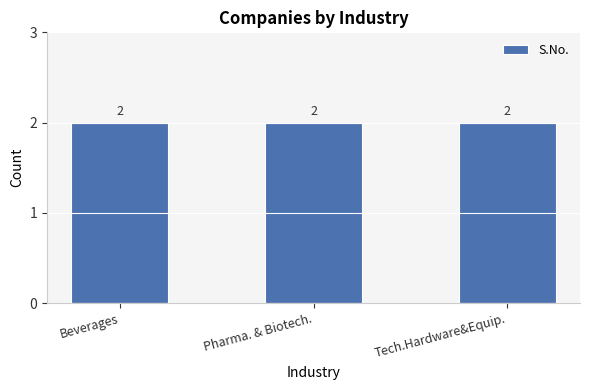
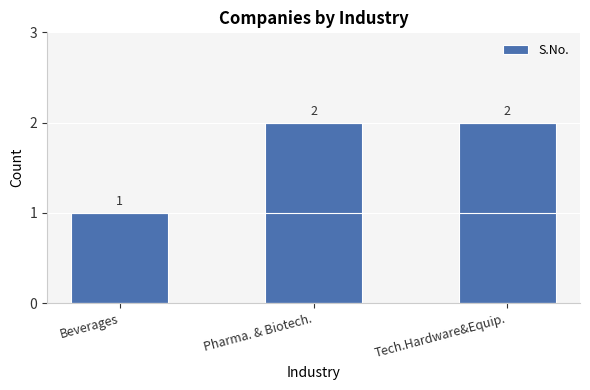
Beverages: 2 -> 1
